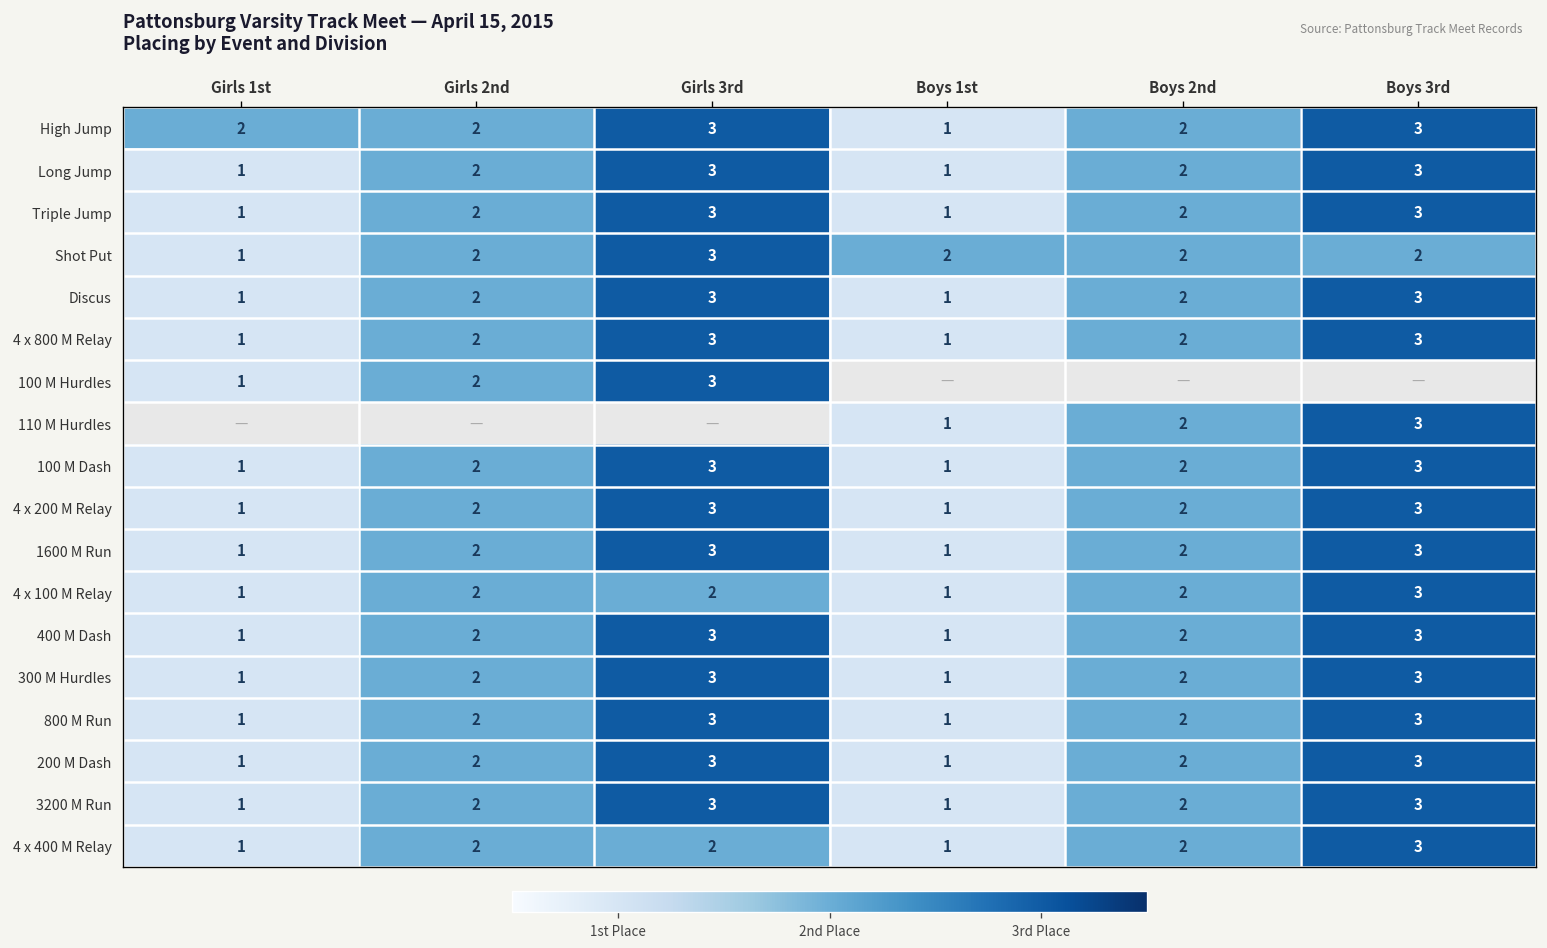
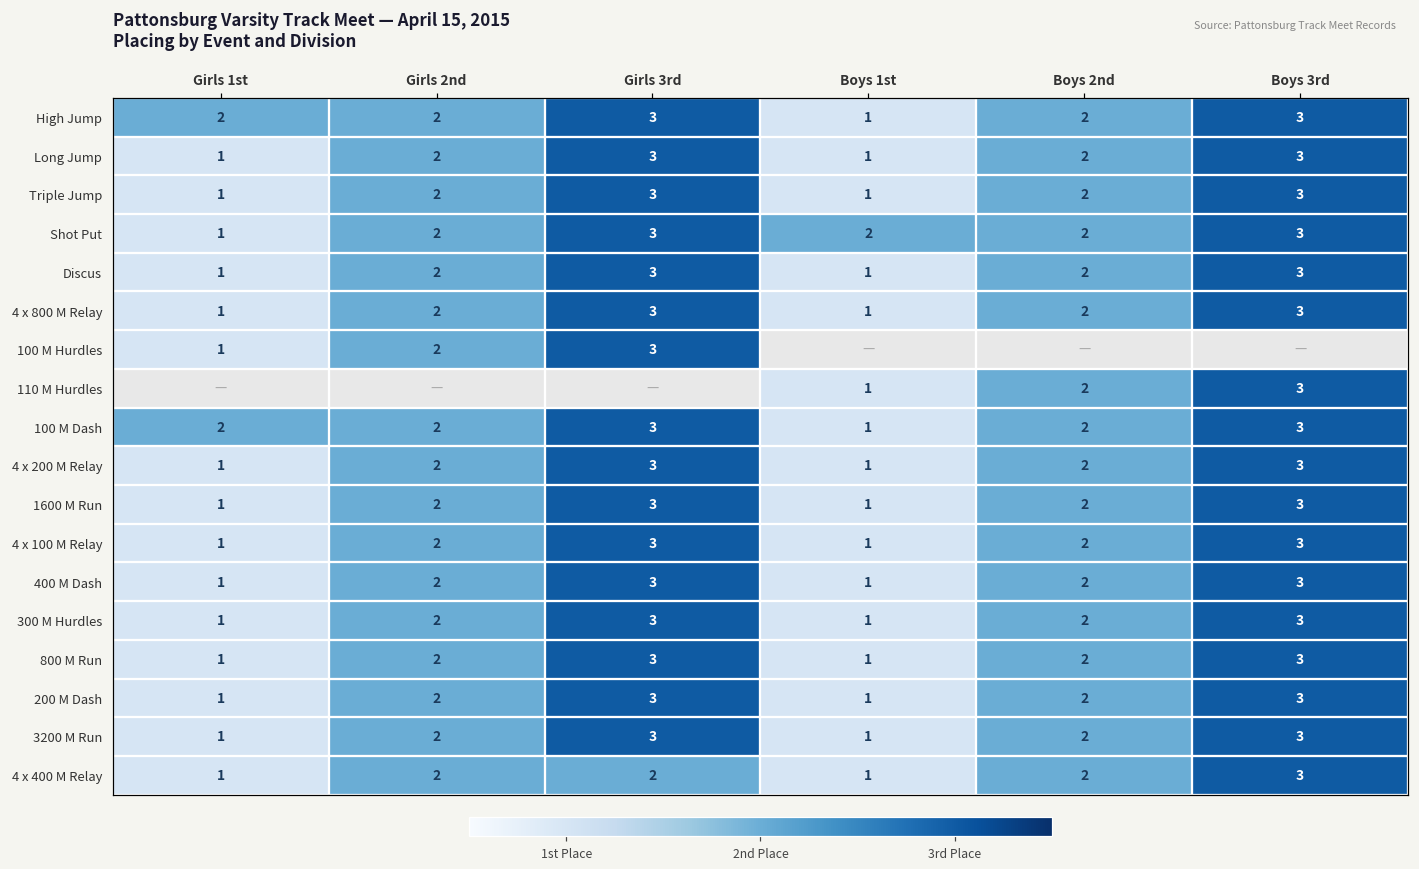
Shot Put, Boys 3rd: 2 -> 3
100 M Dash, Girls 1st: 1 -> 2
4 x 100 M Relay, Girls 3rd: 2 -> 3
